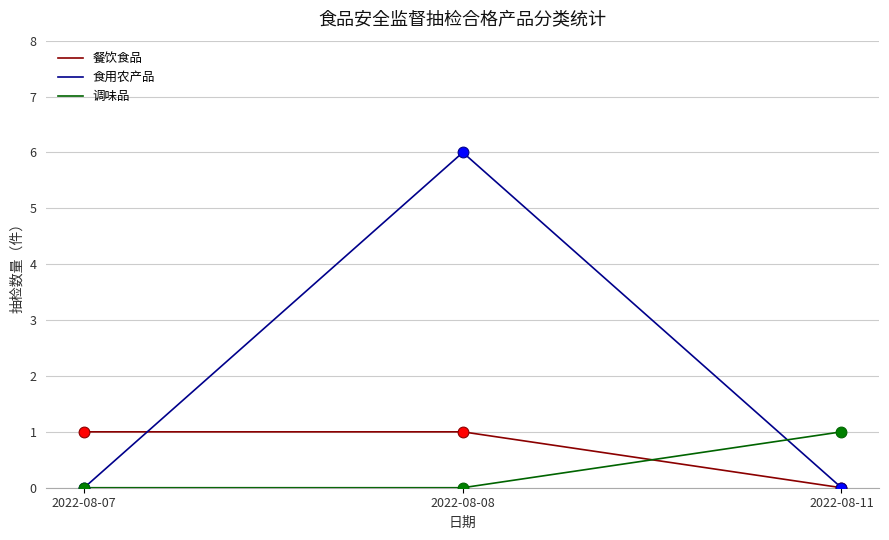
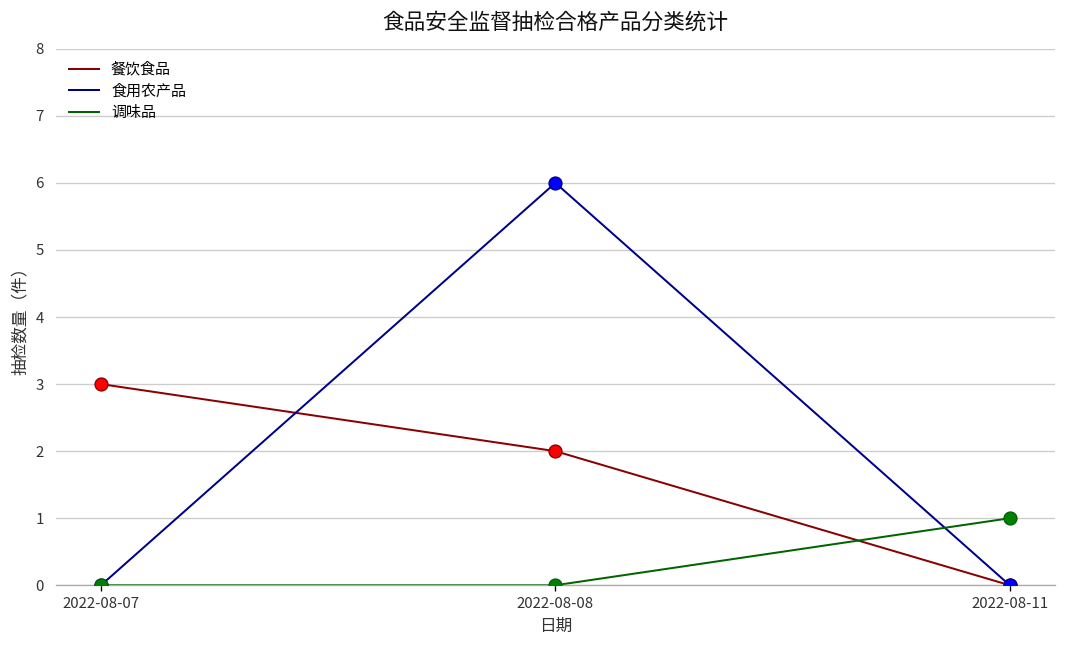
餐饮食品, 2022-08-07: 1 -> 3
餐饮食品, 2022-08-08: 1 -> 2
